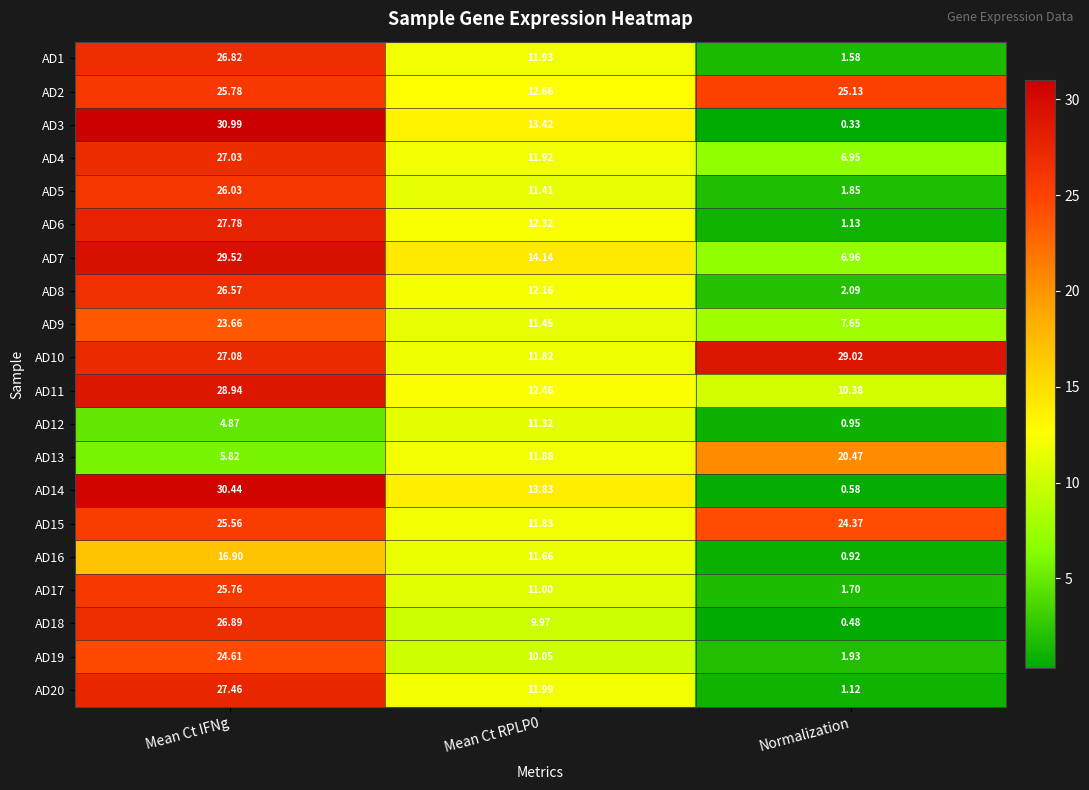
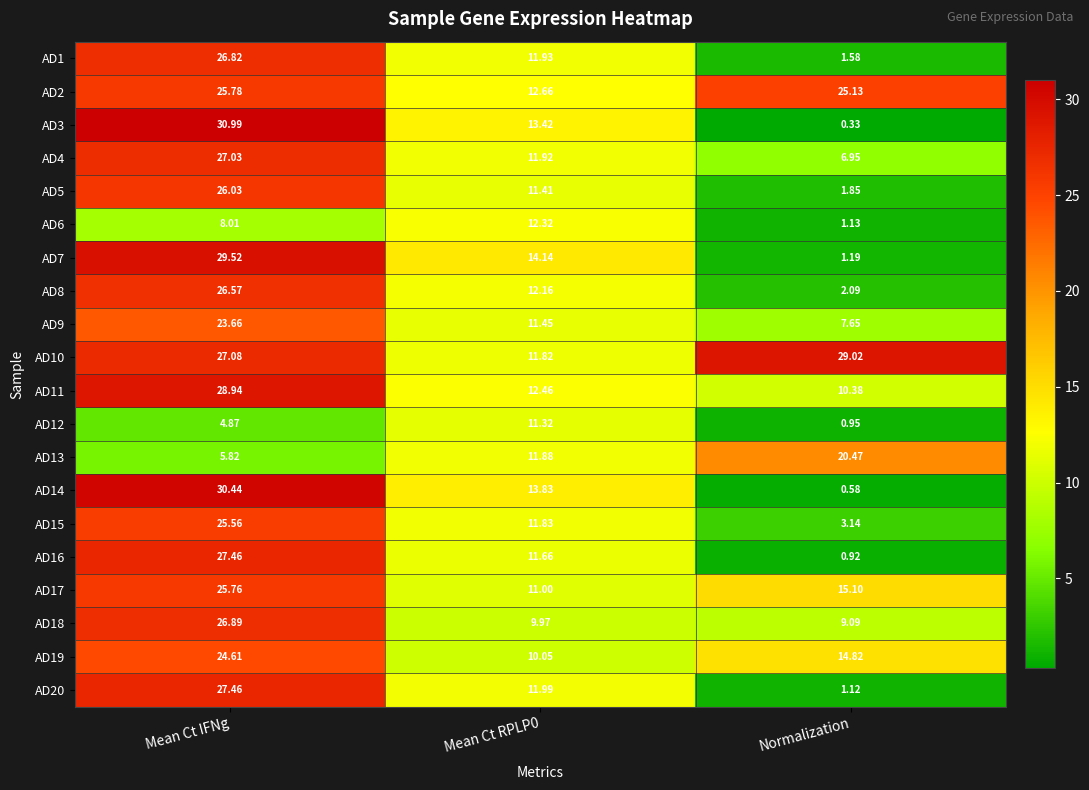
AD6, Mean Ct IFNg: 27.78 -> 8.01
AD7, Normalization: 6.96 -> 1.19
AD15, Normalization: 24.37 -> 3.14
AD16, Mean Ct IFNg: 16.90 -> 27.46
AD17, Normalization: 1.70 -> 15.10
AD18, Normalization: 0.48 -> 9.09
AD19, Normalization: 1.93 -> 14.82
